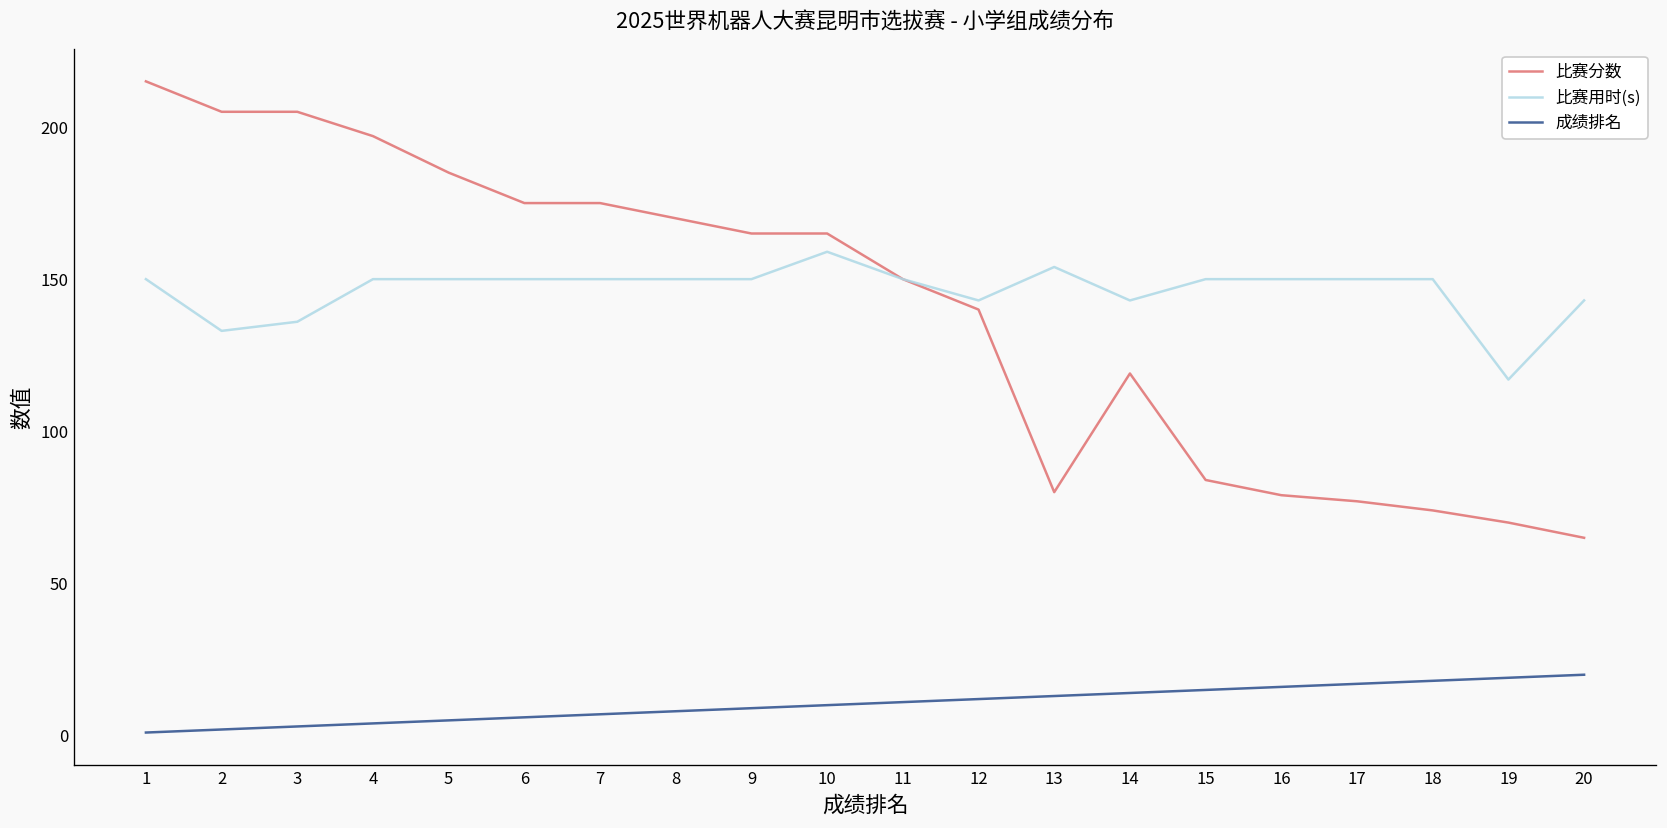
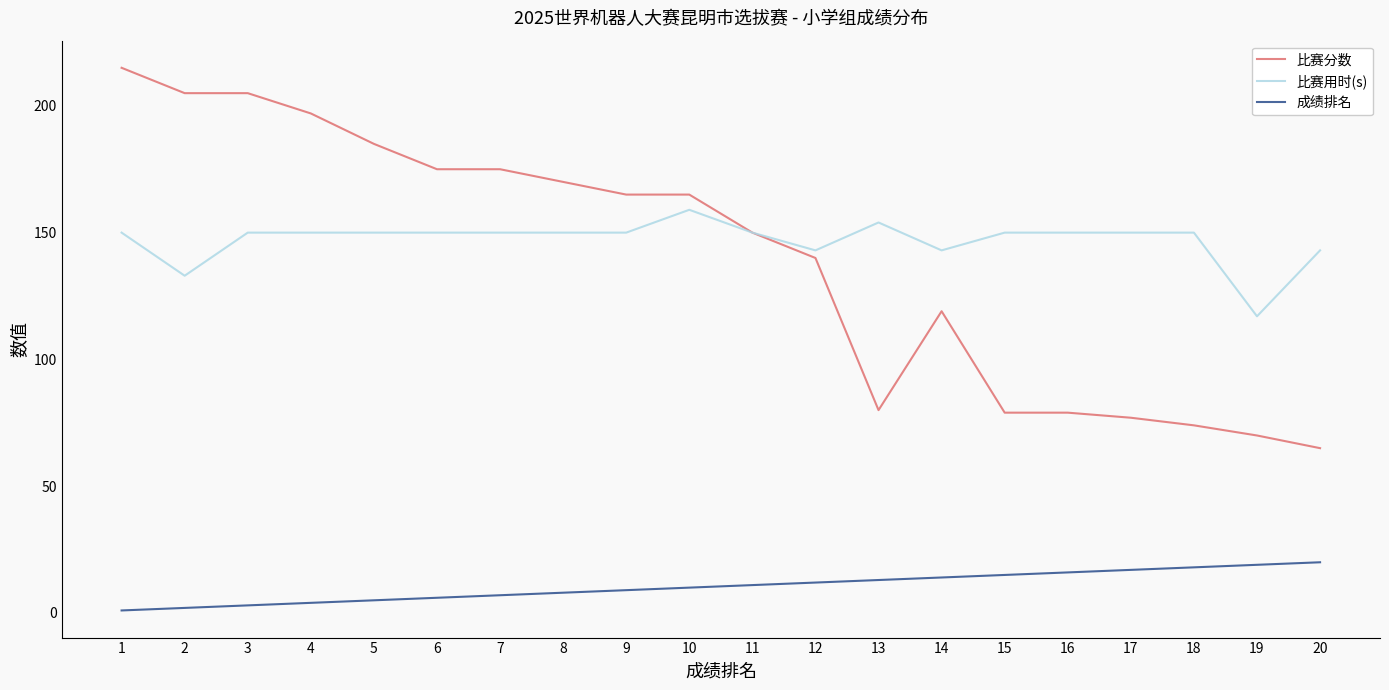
比赛用时(s), 3: 136 -> 150
比赛分数, 15: 84 -> 79
